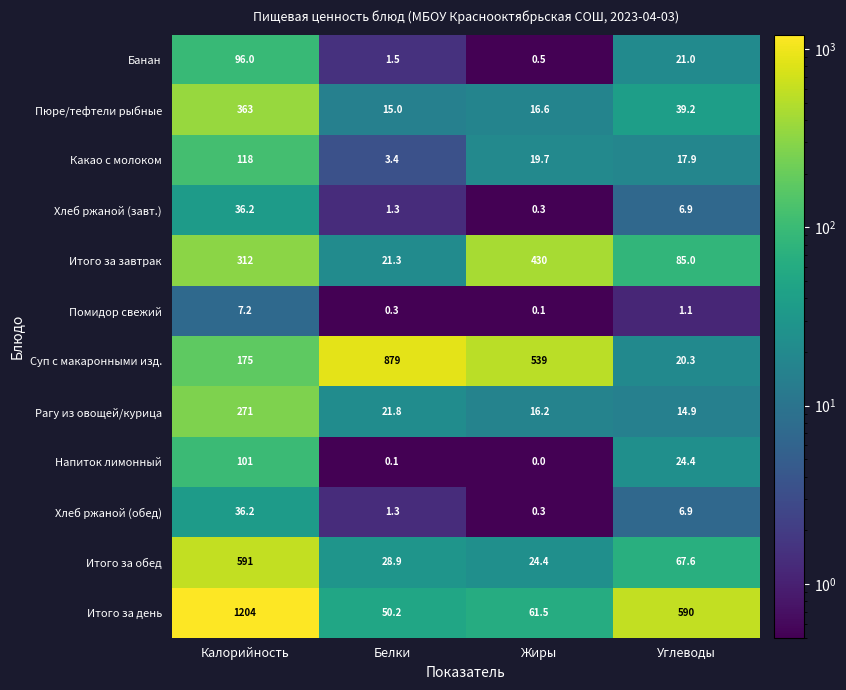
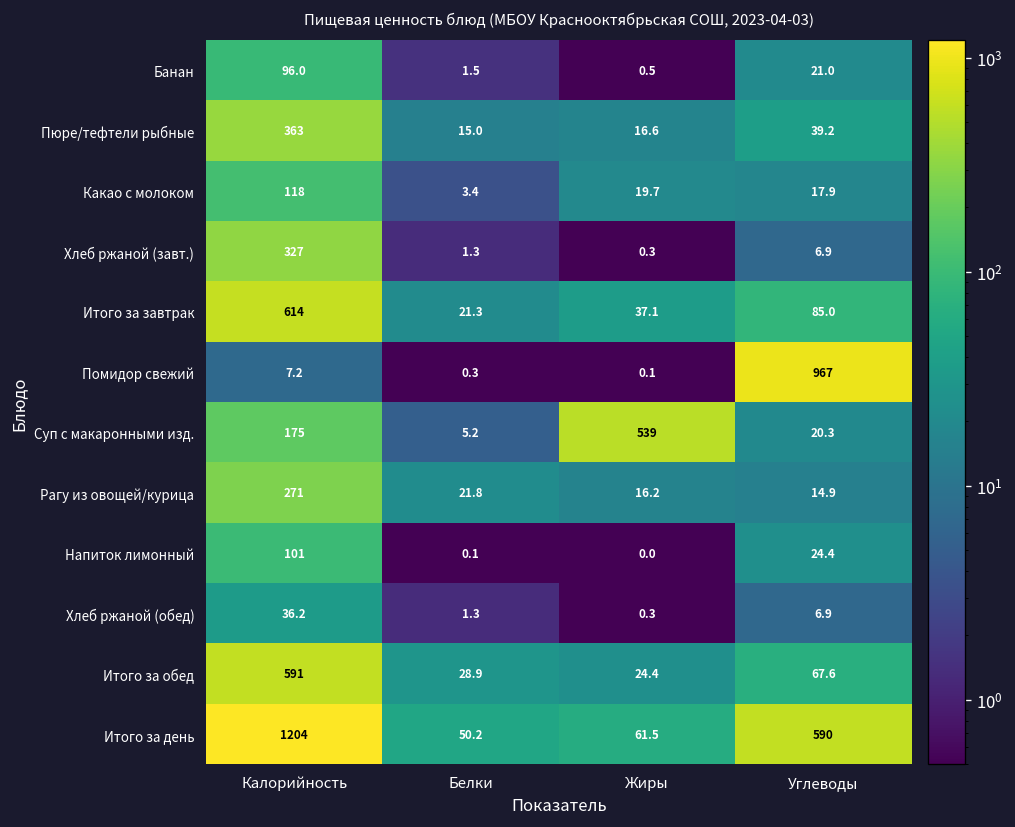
Хлеб ржаной (завт.), Калорийность: 36.2 -> 327
Итого за завтрак, Калорийность: 312 -> 614
Итого за завтрак, Жиры: 430 -> 37.1
Помидор свежий, Углеводы: 1.1 -> 967
Суп с макаронными изд., Белки: 879 -> 5.2
